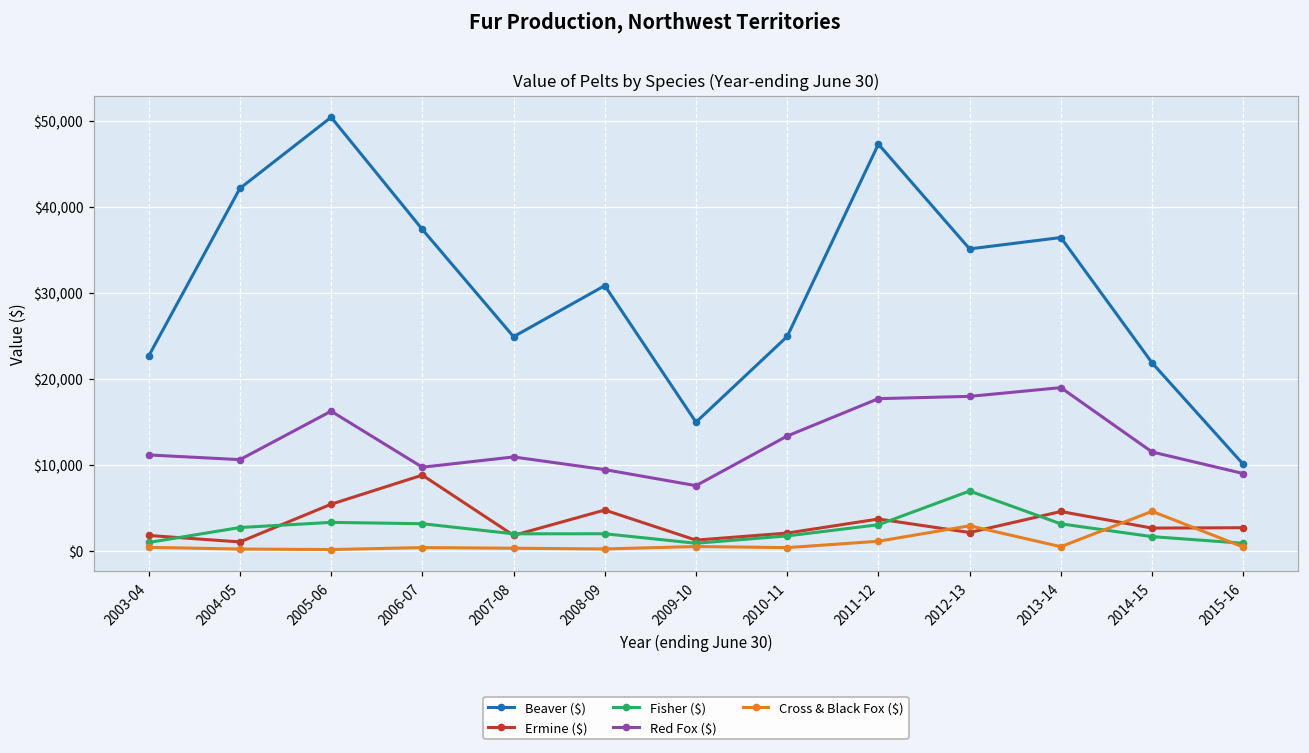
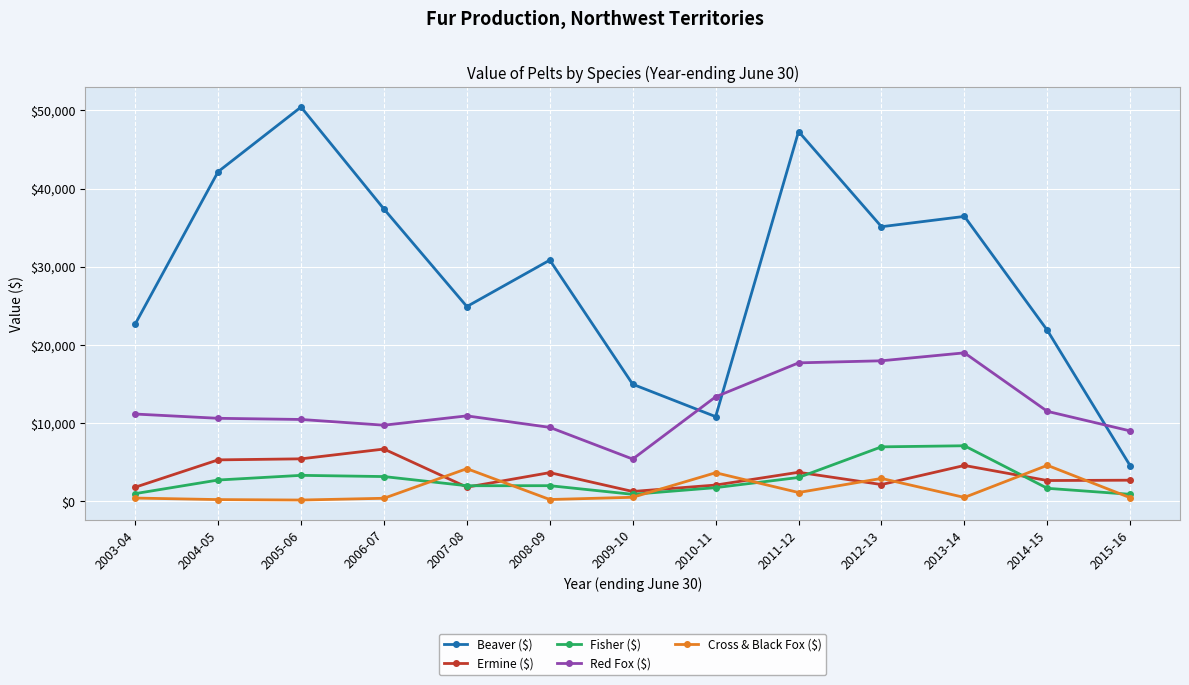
Ermine ($), 2004-05: $1,000 -> $5,000
Red Fox ($), 2005-06: $16,000 -> $10,000
Ermine ($), 2006-07: $9,000 -> $7,000
Cross & Black Fox ($), 2007-08: $0 -> $4,000
Ermine ($), 2008-09: $5,000 -> $4,000
Red Fox ($), 2009-10: $8,000 -> $5,000
Beaver ($), 2010-11: $25,000 -> $11,000
Cross & Black Fox ($), 2010-11: $0 -> $4,000
Fisher ($), 2013-14: $3,000 -> $7,000
Beaver ($), 2015-16: $10,000 -> $5,000
